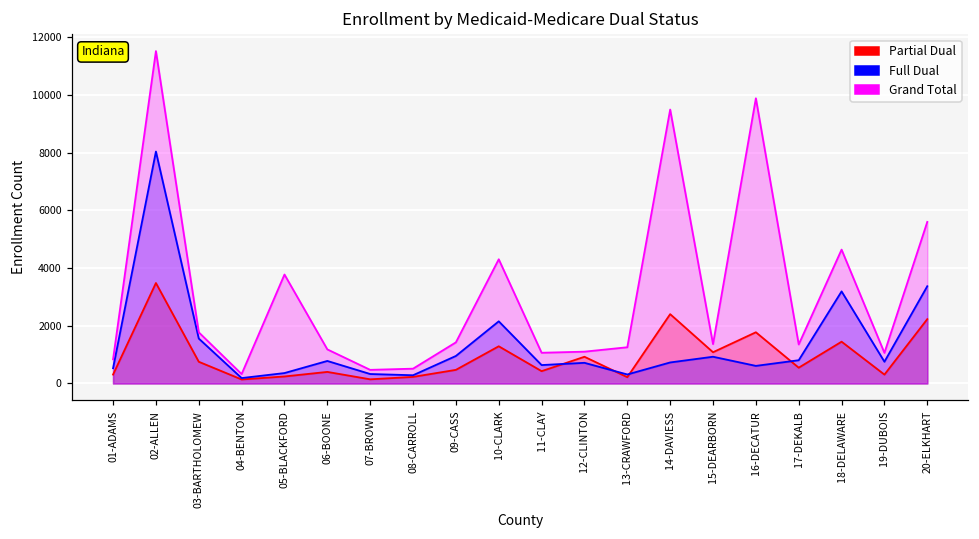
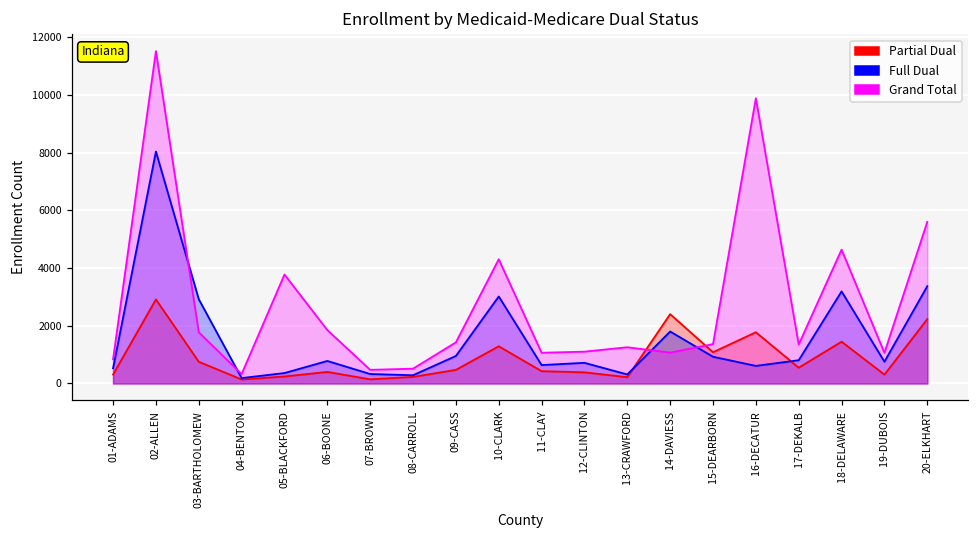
Partial Dual, 02-ALLEN: 3500 -> 2900
Full Dual, 03-BARTHOLOMEW: 1600 -> 2900
Grand Total, 06-BOONE: 1200 -> 1900
Full Dual, 10-CLARK: 2200 -> 3000
Partial Dual, 12-CLINTON: 900 -> 400
Full Dual, 14-DAVIESS: 700 -> 1800
Grand Total, 14-DAVIESS: 9500 -> 1100
